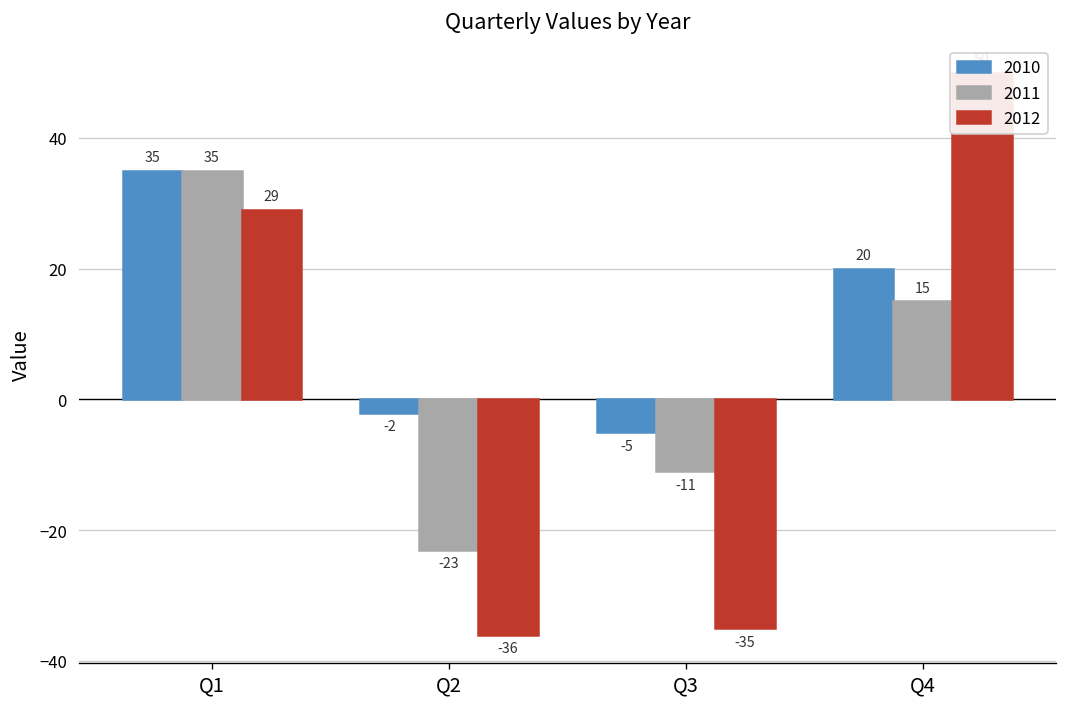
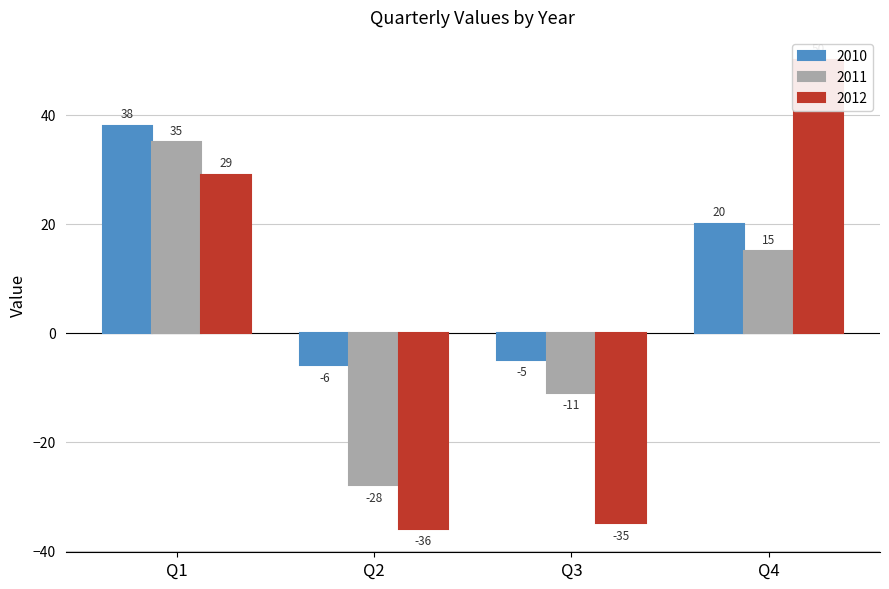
2010, Q1: 35 -> 38
2010, Q2: -2 -> -6
2011, Q2: -23 -> -28
